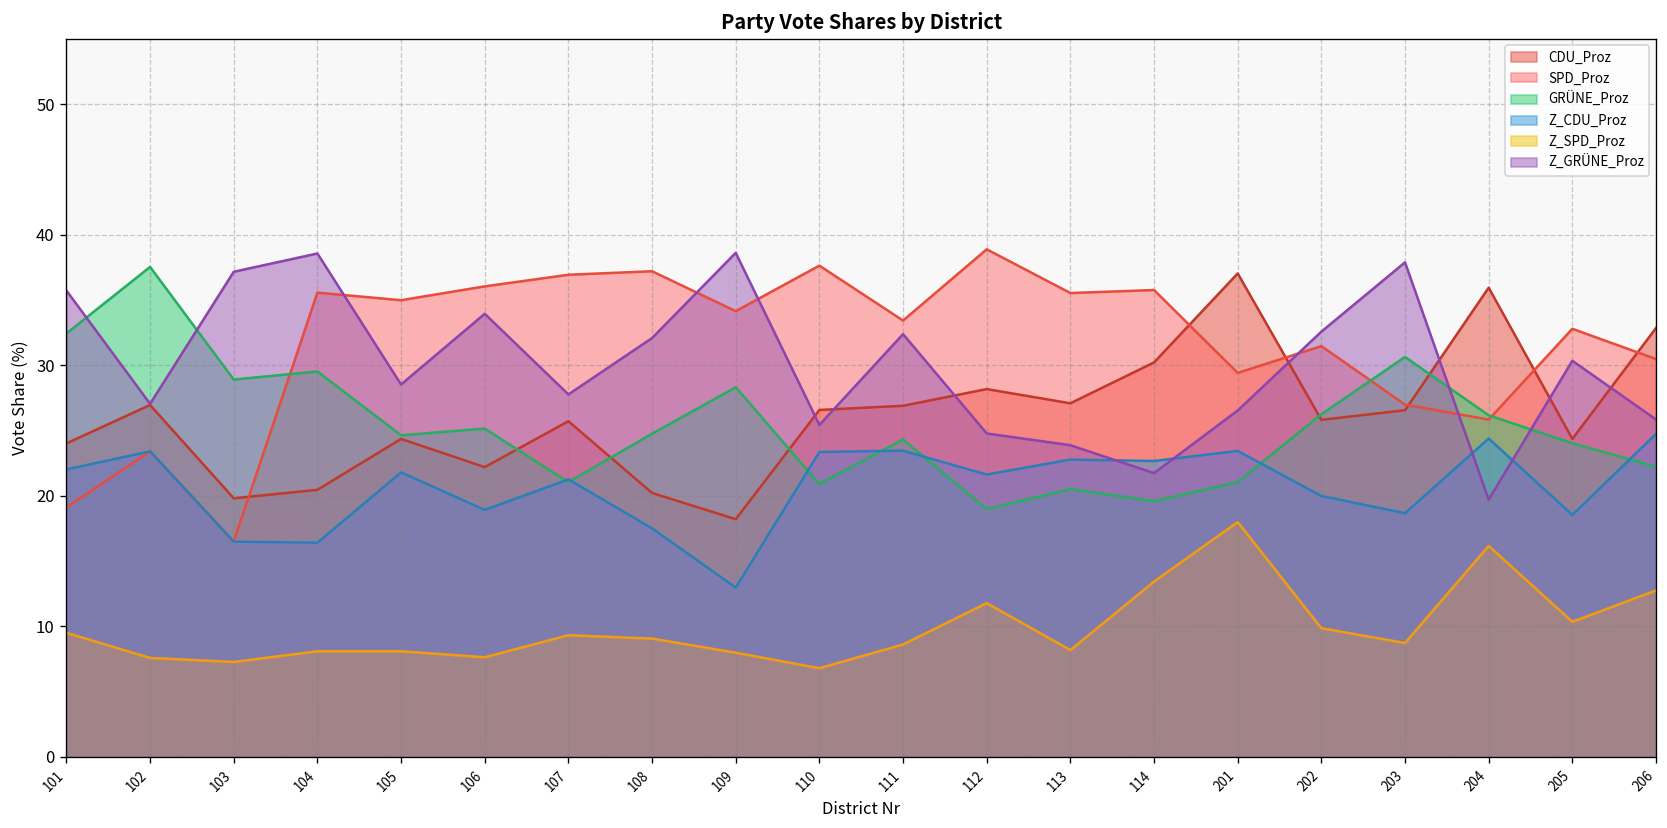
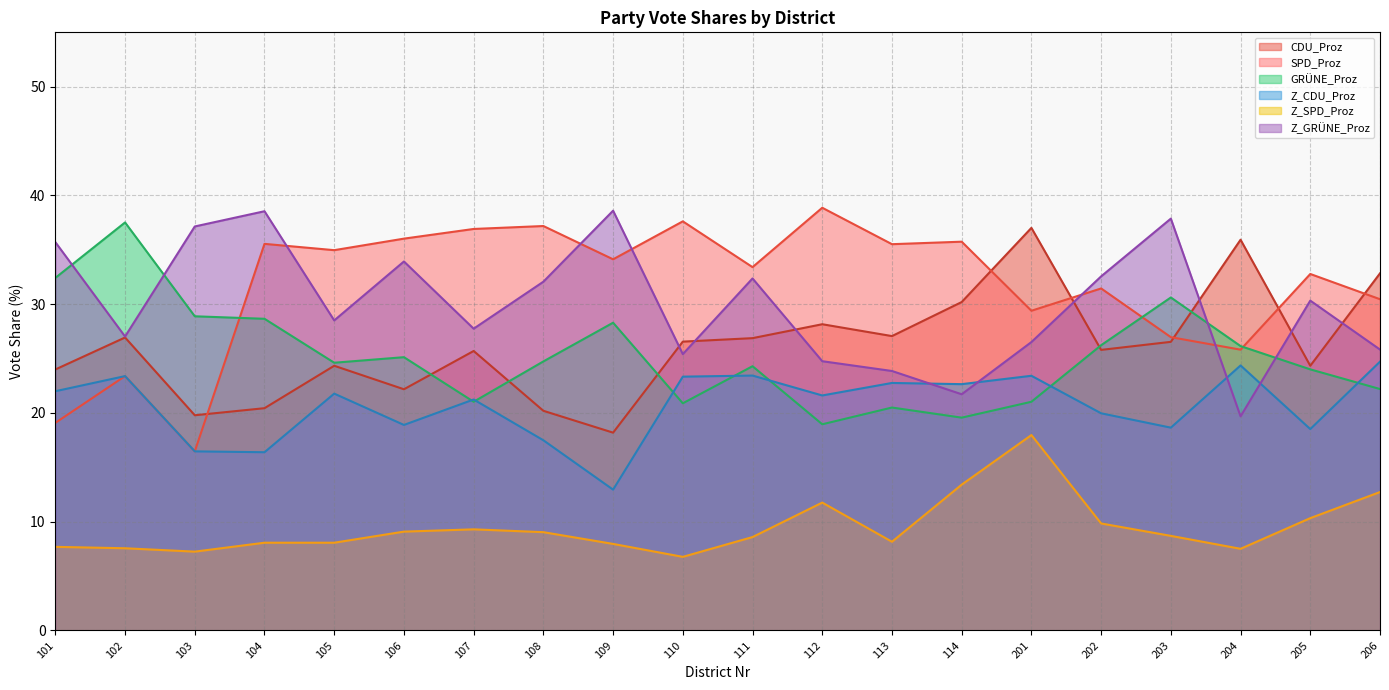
Z_SPD_Proz, 101: 9.5 -> 7.7
GRÜNE_Proz, 104: 29.5 -> 28.7
Z_SPD_Proz, 106: 7.6 -> 9.1
Z_SPD_Proz, 204: 16.1 -> 7.5
